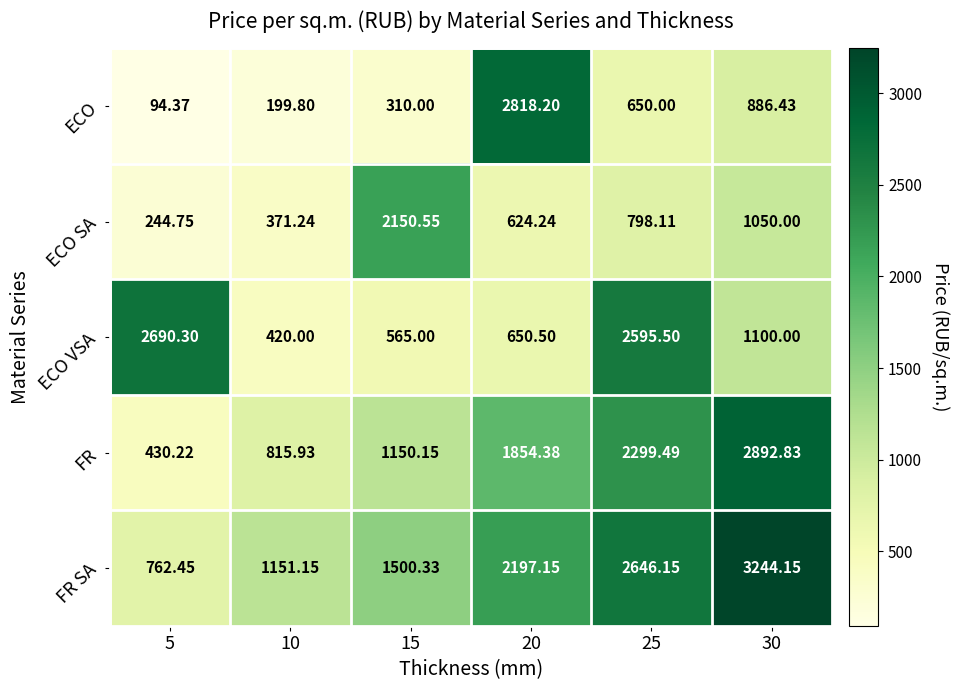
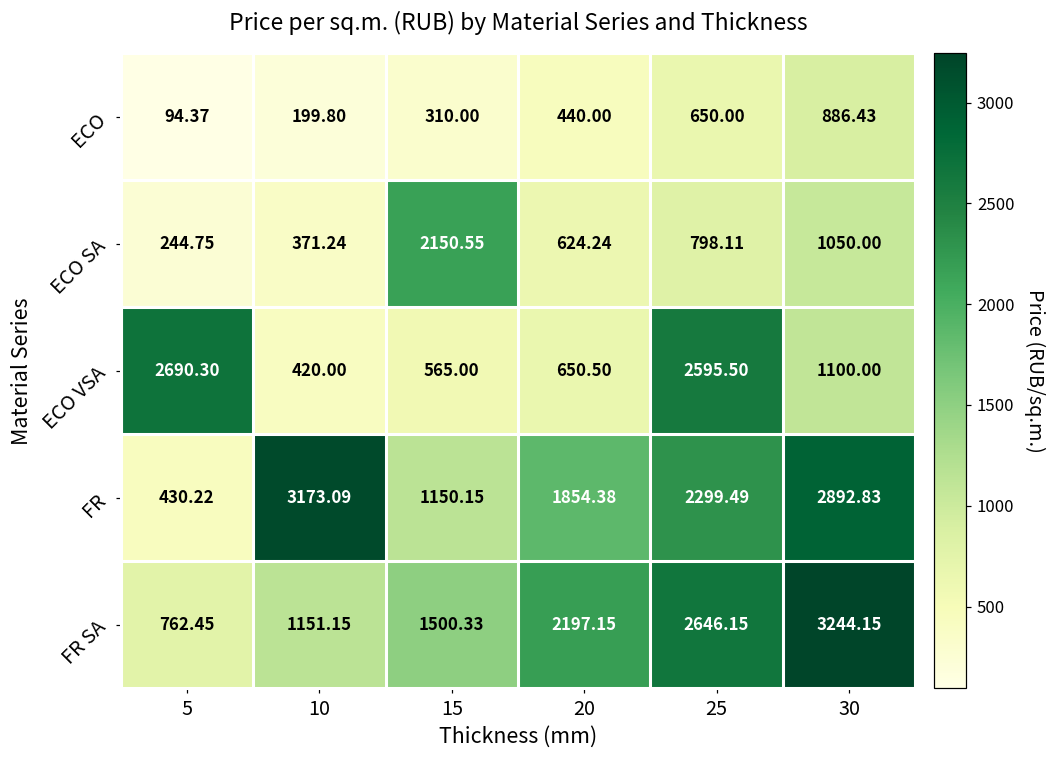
ECO, 20: 2818.20 -> 440.00
FR, 10: 815.93 -> 3173.09
